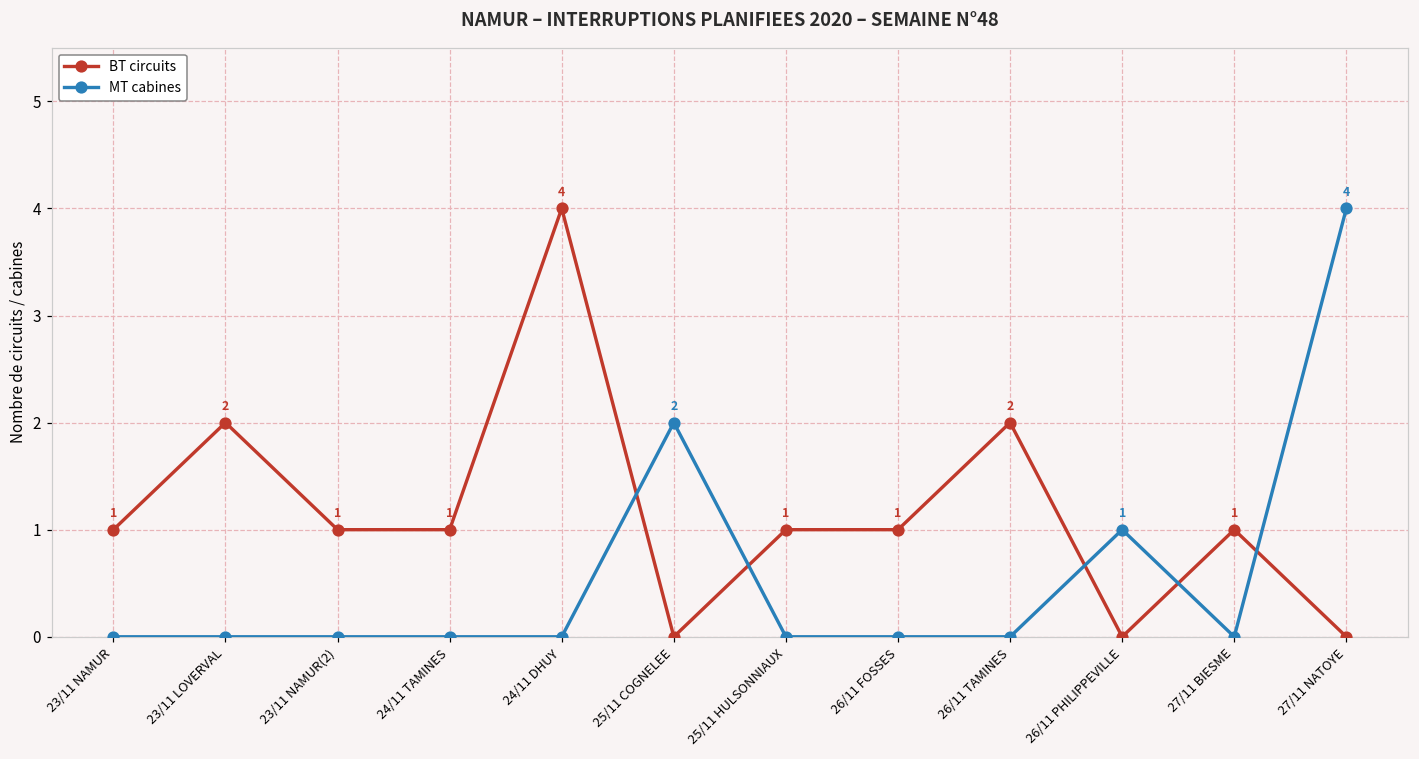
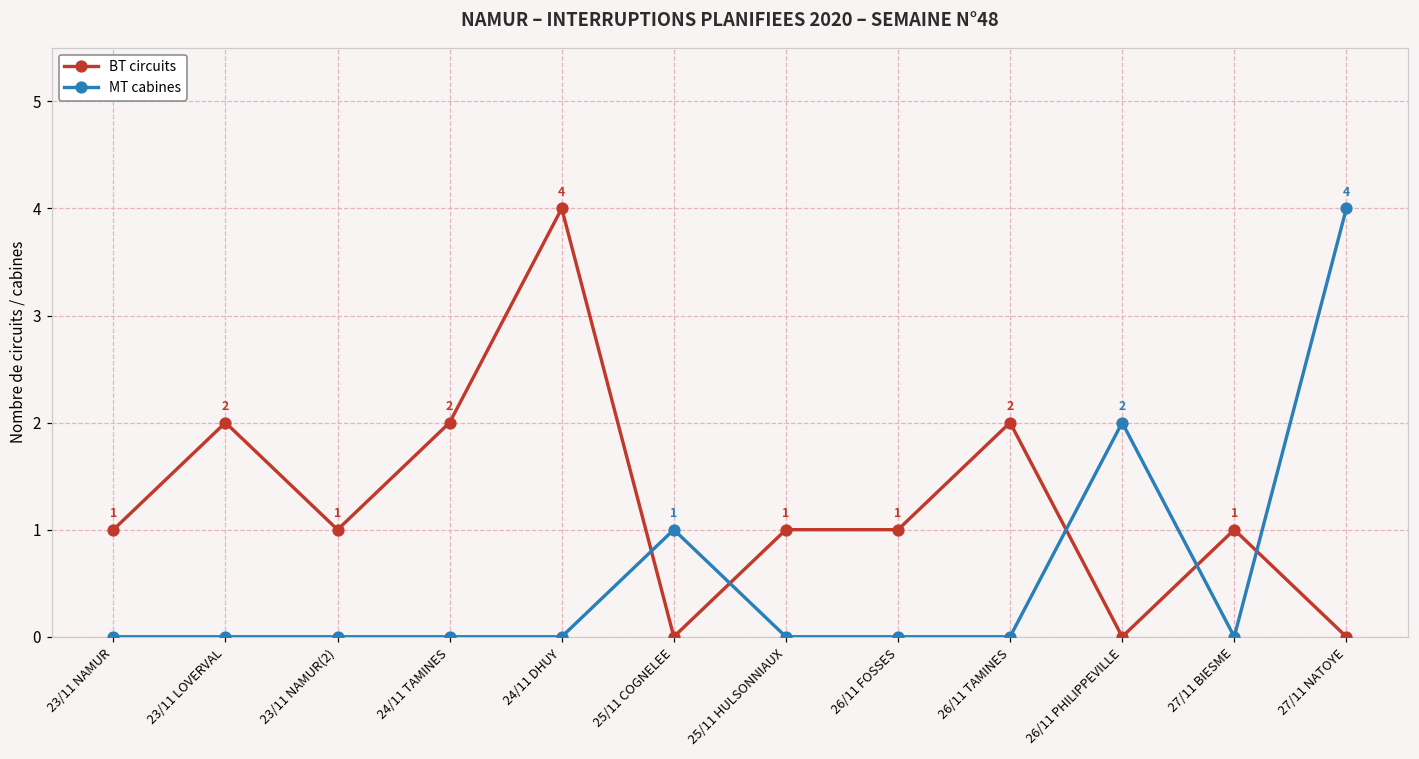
BT circuits, 24/11 TAMINES: 1 -> 2
MT cabines, 25/11 COGNELEE: 2 -> 1
MT cabines, 26/11 PHILIPPEVILLE: 1 -> 2
